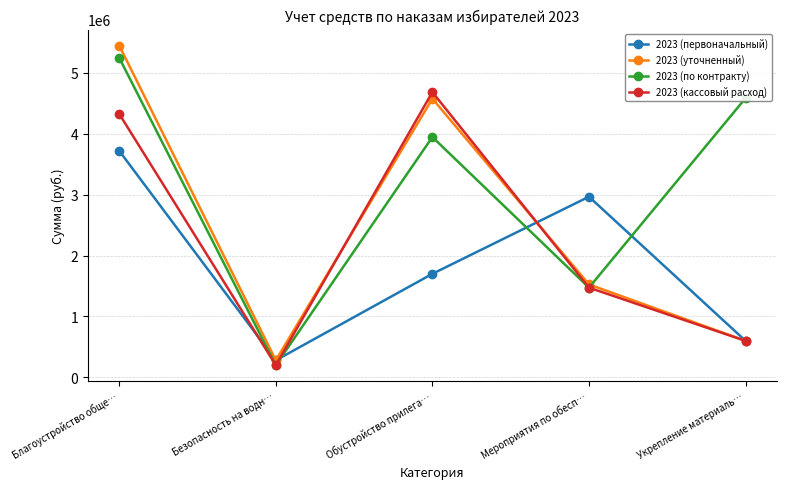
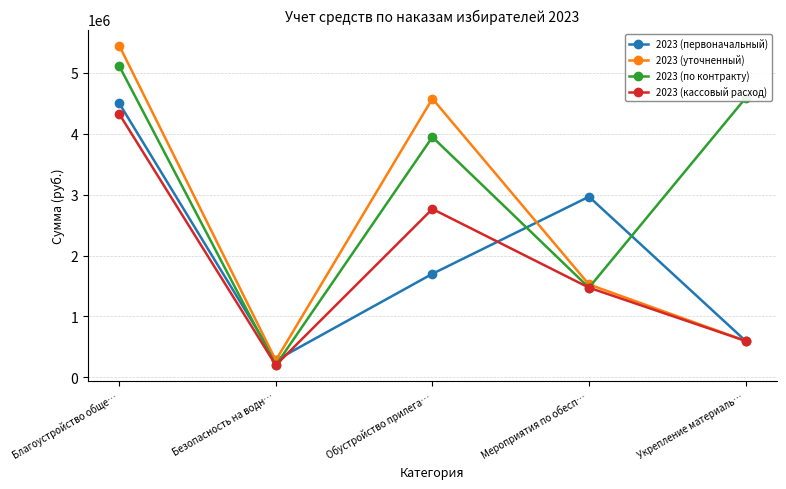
2023 (первоначальный), Благоустройство обще…: 3700000 -> 4500000
2023 (по контракту), Благоустройство обще…: 5200000 -> 5100000
2023 (кассовый расход), Обустройство прилега…: 4700000 -> 2800000
